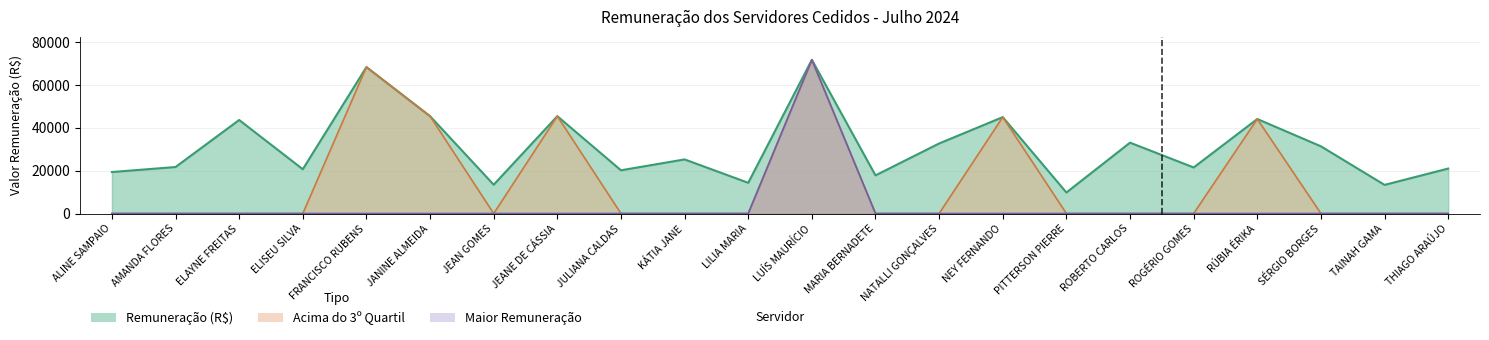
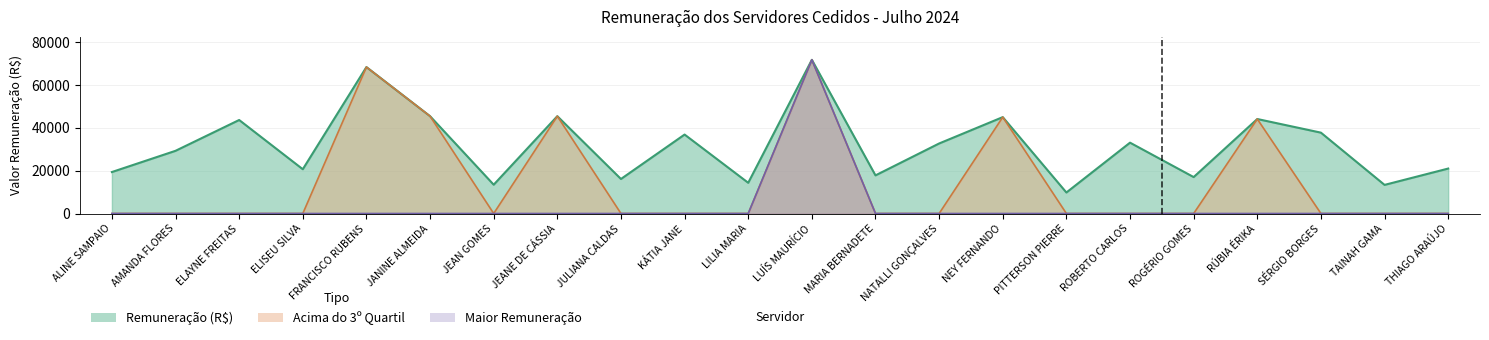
Remuneração (R$), AMANDA FLORES: 22000 -> 29000
Remuneração (R$), JULIANA CALDAS: 20000 -> 16000
Remuneração (R$), KÁTIA JANE: 25000 -> 37000
Remuneração (R$), ROGÉRIO GOMES: 22000 -> 17000
Remuneração (R$), SÉRGIO BORGES: 31000 -> 38000
